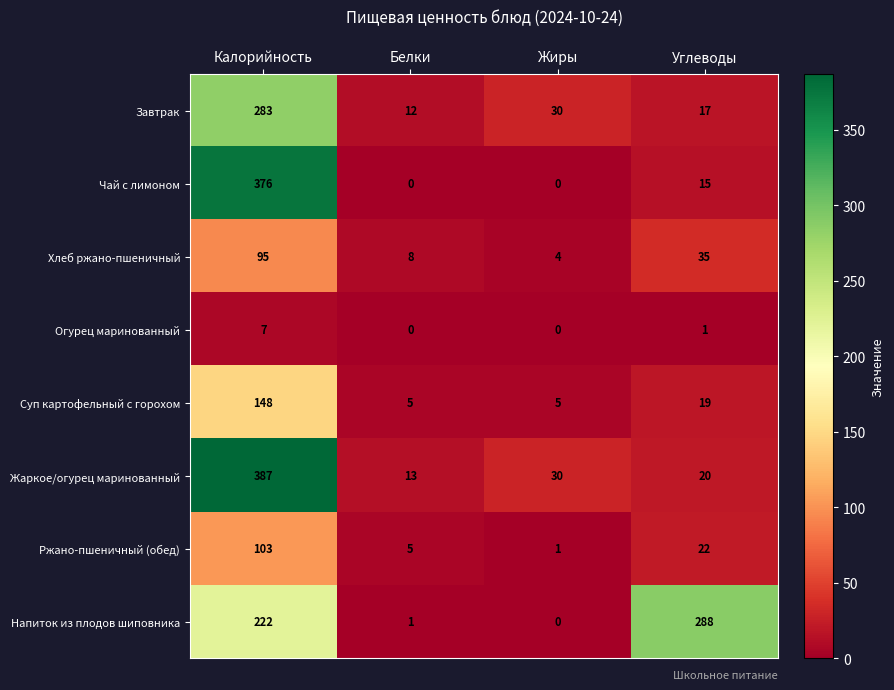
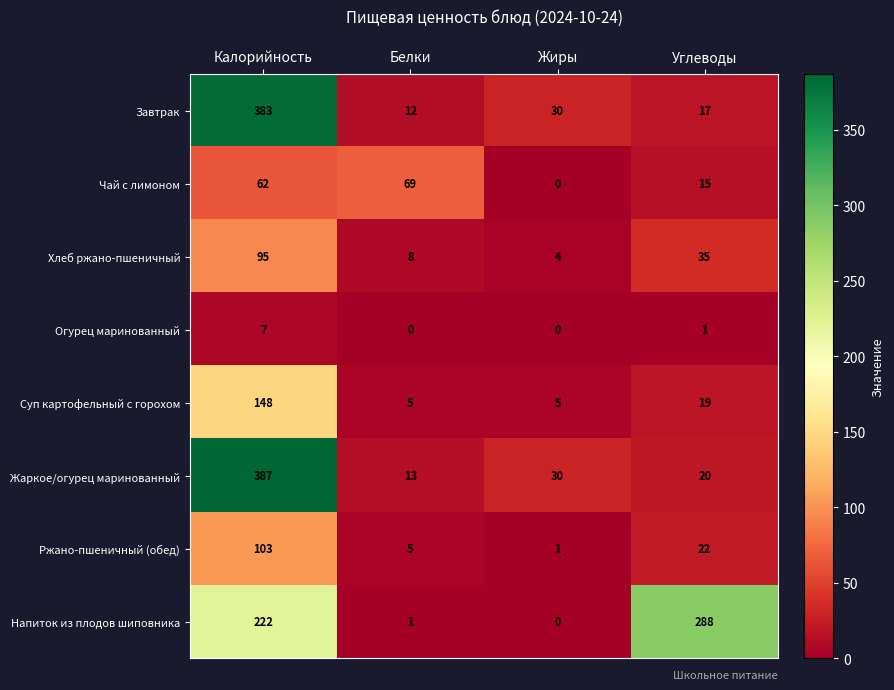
Завтрак, Калорийность: 283 -> 383
Чай с лимоном, Калорийность: 376 -> 62
Чай с лимоном, Белки: 0 -> 69
